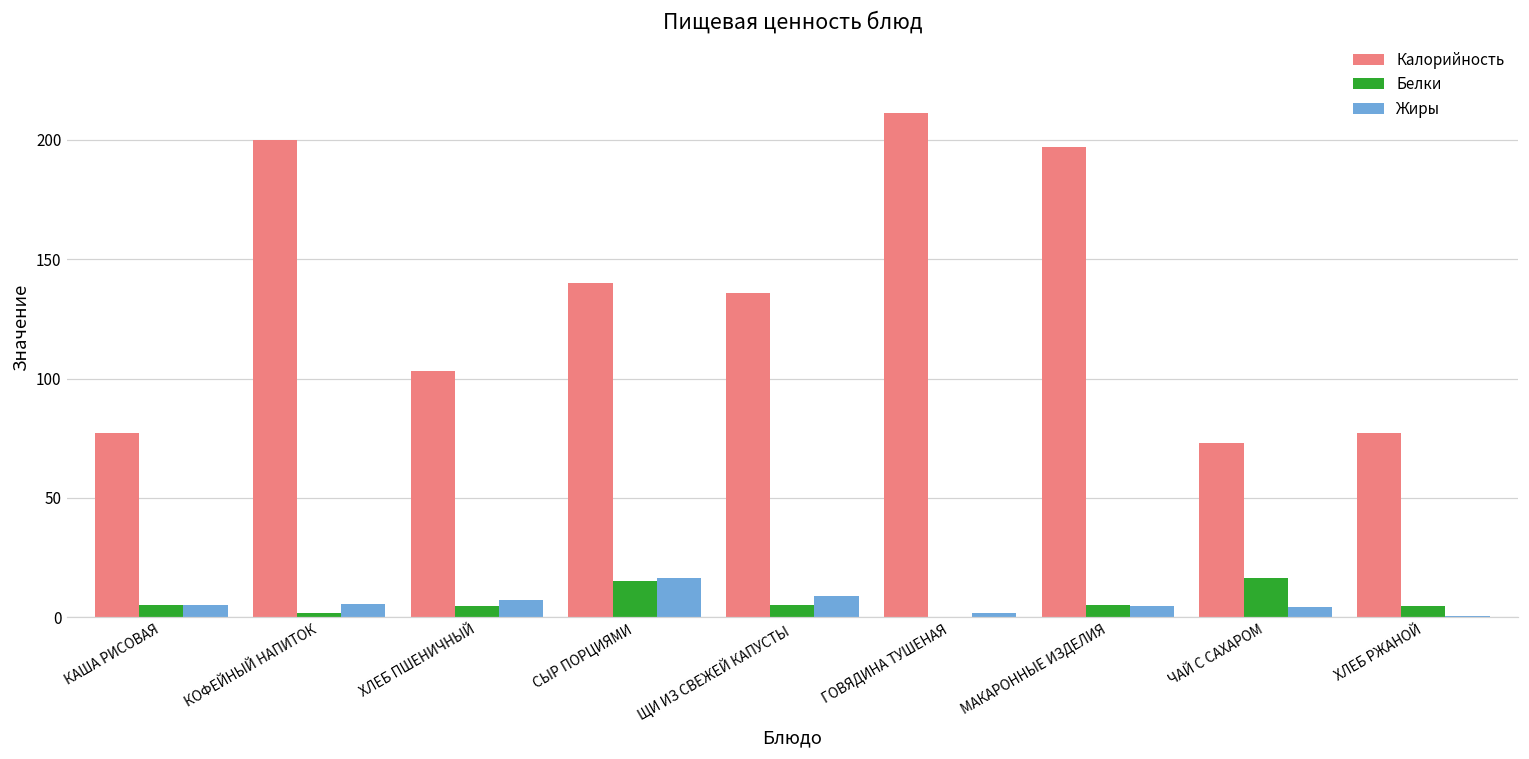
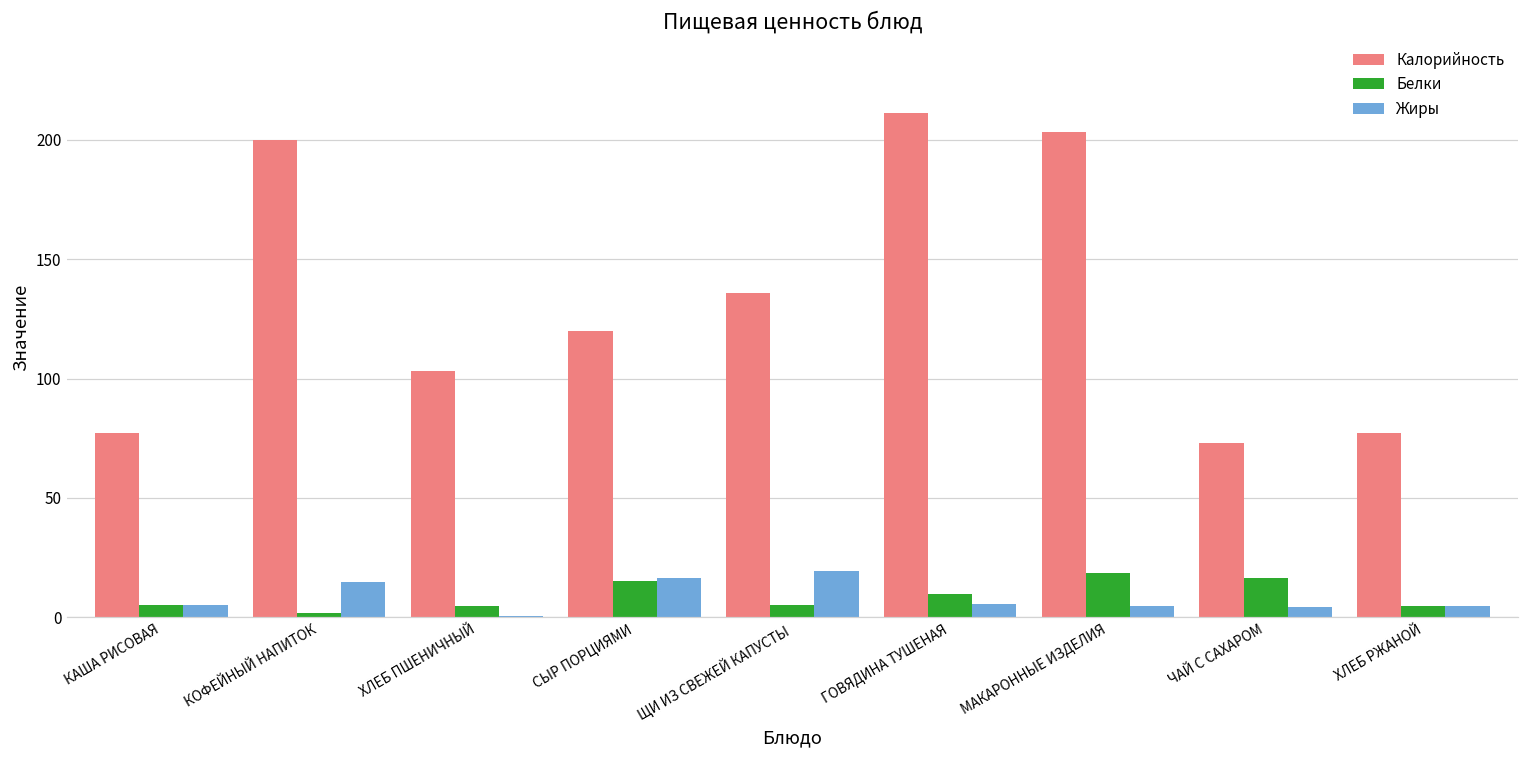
Жиры, КОФЕЙНЫЙ НАПИТОК: 6 -> 15
Жиры, ХЛЕБ ПШЕНИЧНЫЙ: 7 -> 1
Калорийность, СЫР ПОРЦИЯМИ: 140 -> 120
Жиры, ЩИ ИЗ СВЕЖЕЙ КАПУСТЫ: 9 -> 20
Белки, ГОВЯДИНА ТУШЕНАЯ: 0 -> 10
Жиры, ГОВЯДИНА ТУШЕНАЯ: 2 -> 6
Калорийность, МАКАРОННЫЕ ИЗДЕЛИЯ: 197 -> 203
Белки, МАКАРОННЫЕ ИЗДЕЛИЯ: 5 -> 19
Жиры, ХЛЕБ РЖАНОЙ: 0 -> 5
